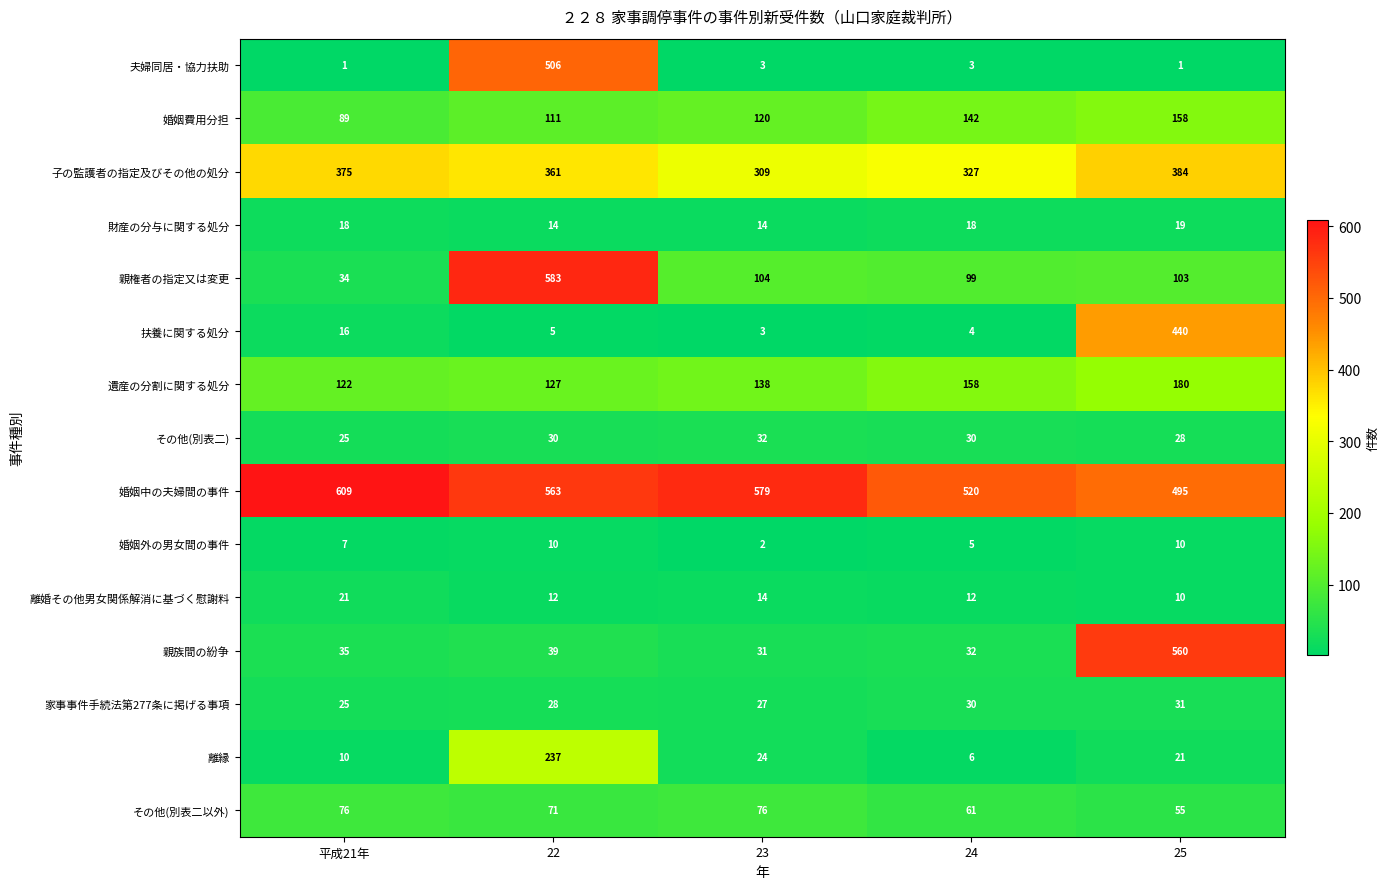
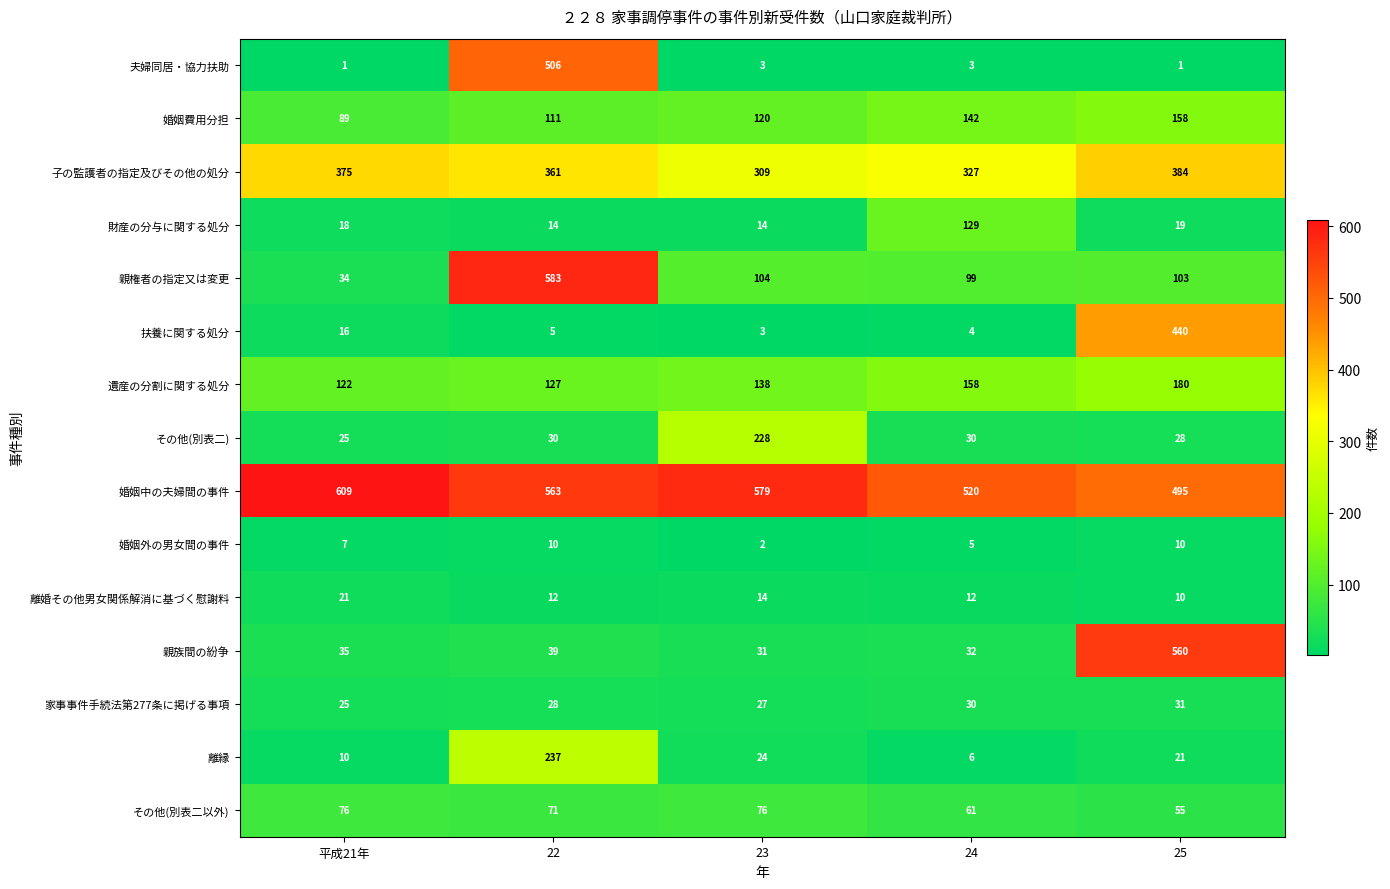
財産の分与に関する処分, 24: 18 -> 129
その他(別表二), 23: 32 -> 228
